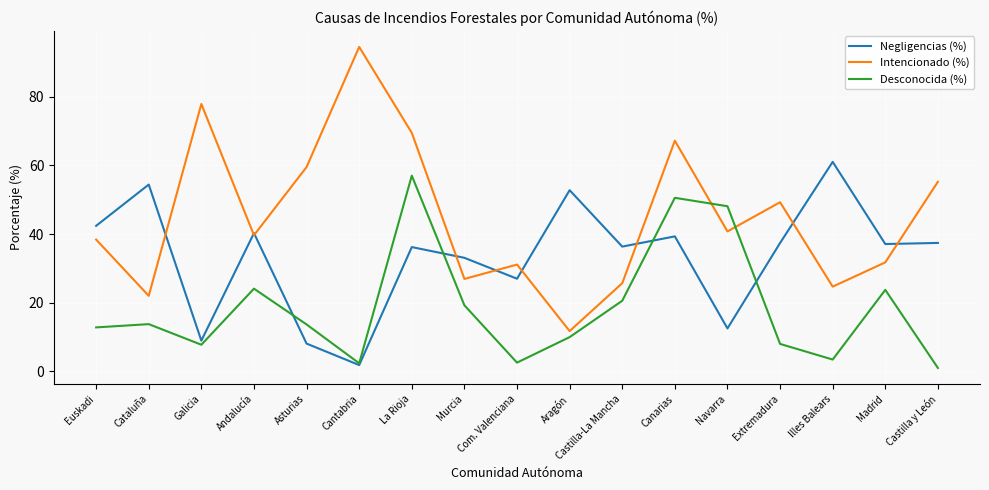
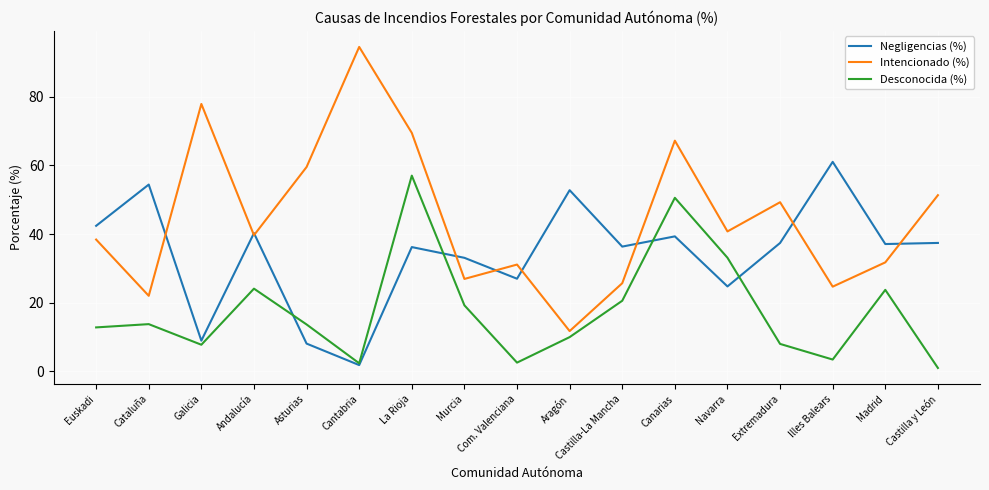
Negligencias (%), Navarra: 13 -> 25
Desconocida (%), Navarra: 48 -> 33
Intencionado (%), Castilla y León: 55 -> 51
